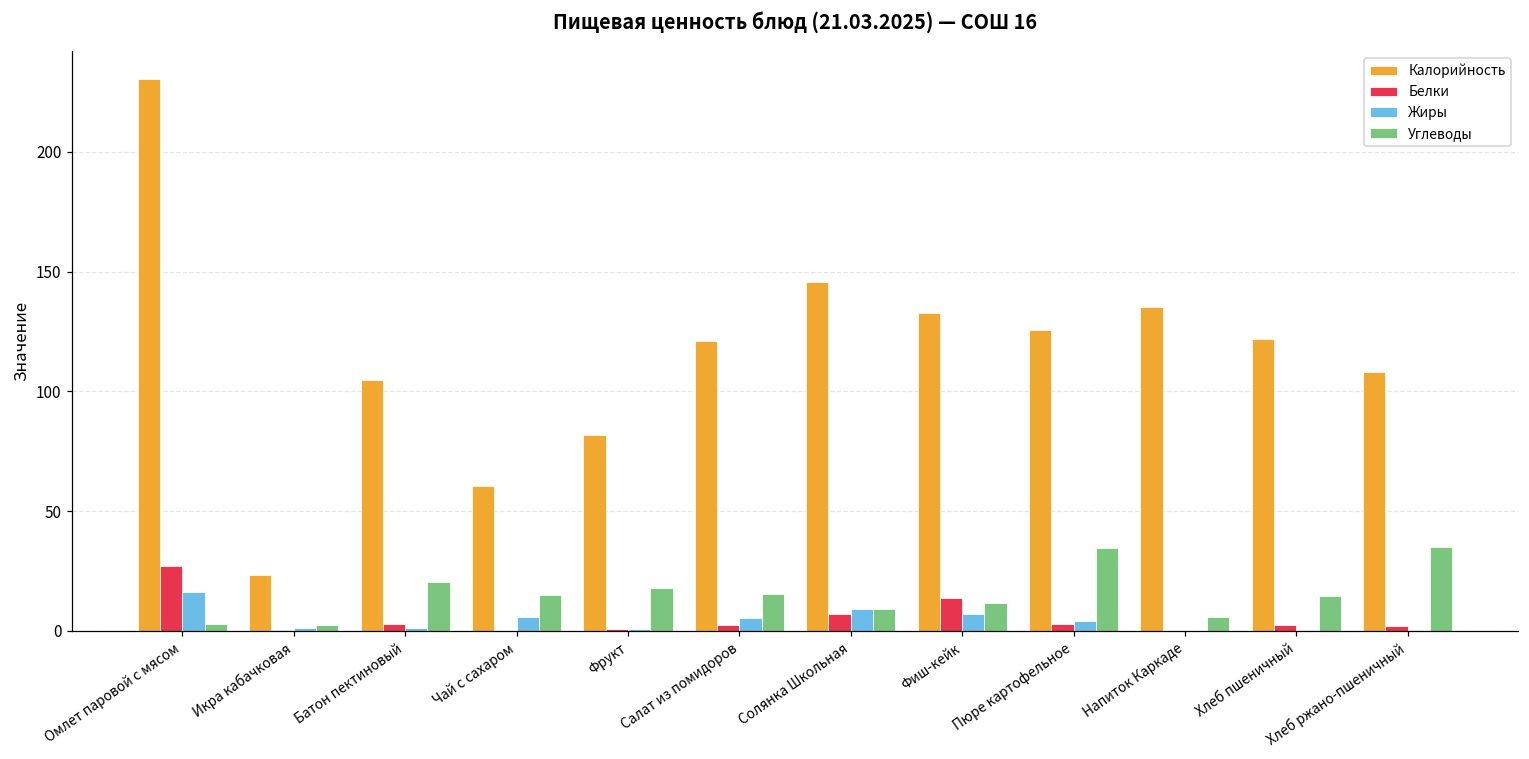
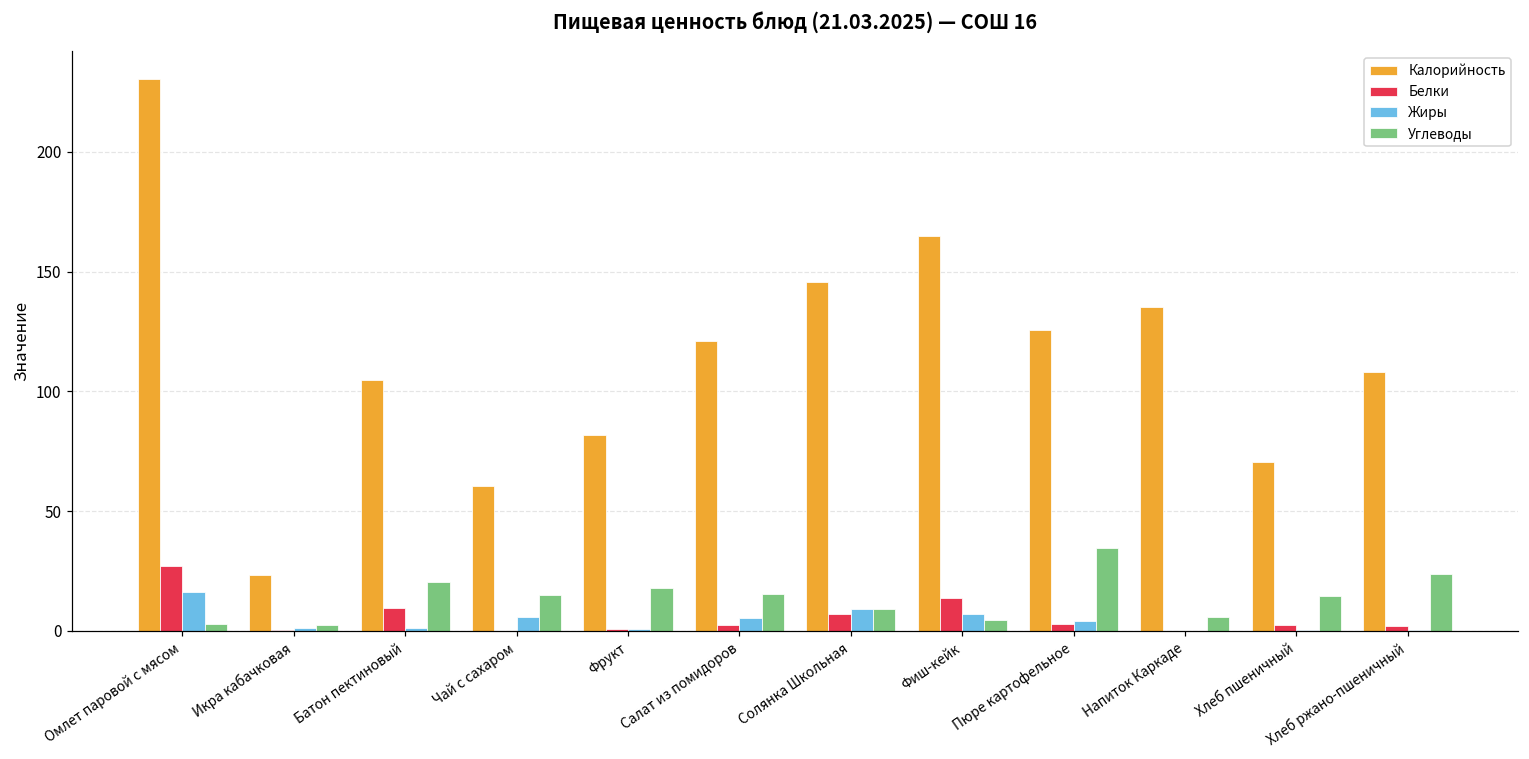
Белки, Батон пектиновый: 3 -> 10
Калорийность, Фиш-кейк: 133 -> 165
Углеводы, Фиш-кейк: 11 -> 4
Калорийность, Хлеб пшеничный: 122 -> 70
Углеводы, Хлеб ржано-пшеничный: 35 -> 24
